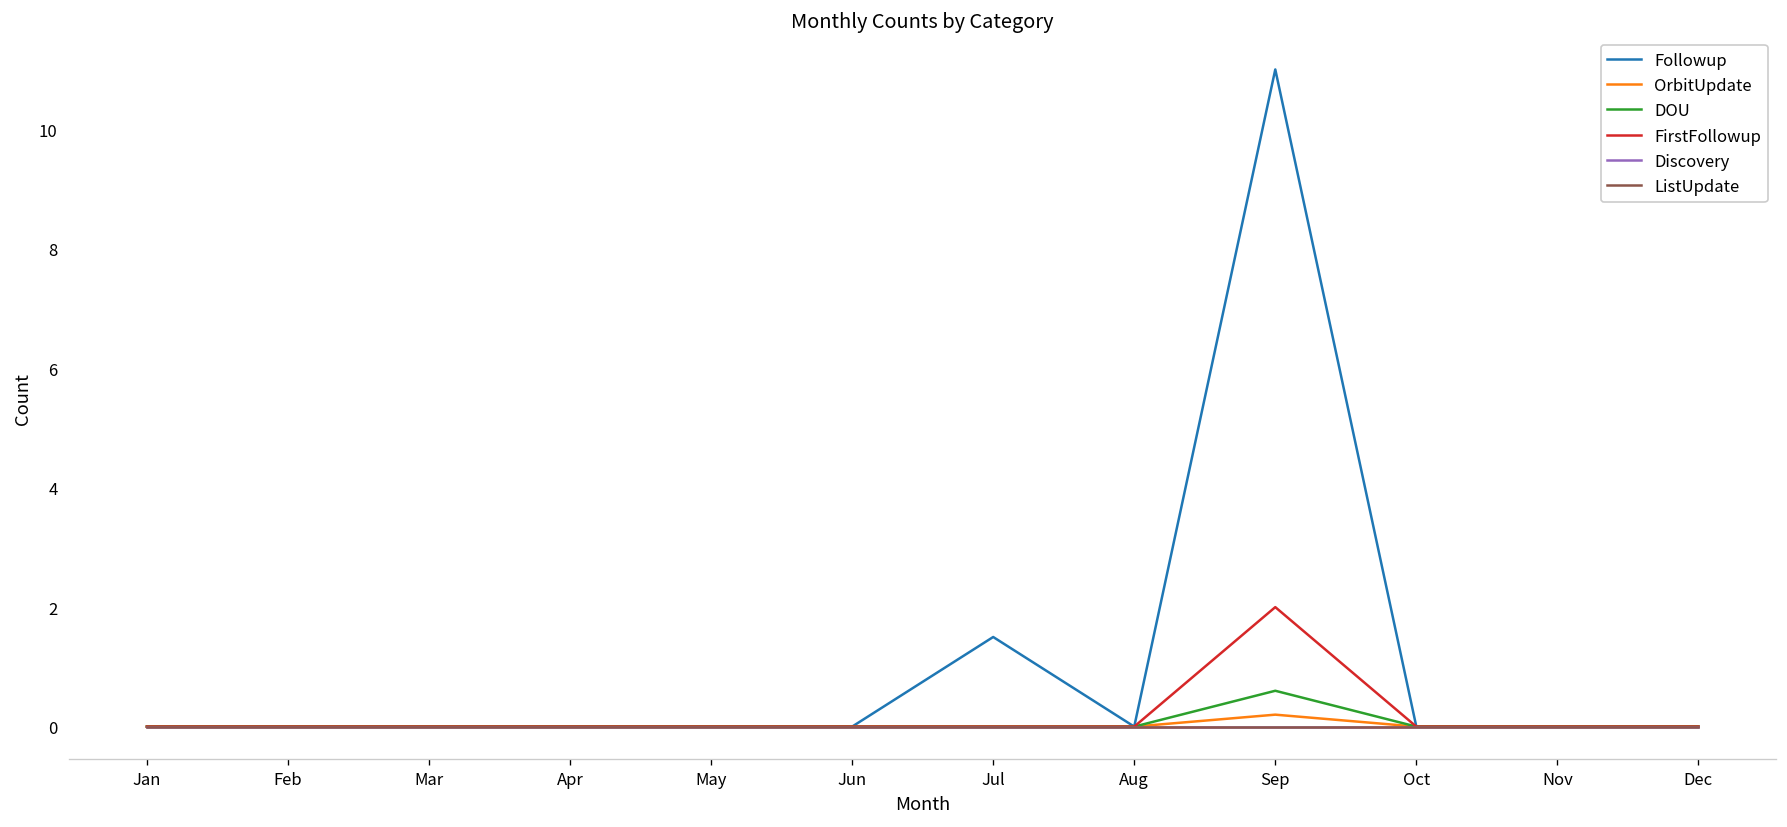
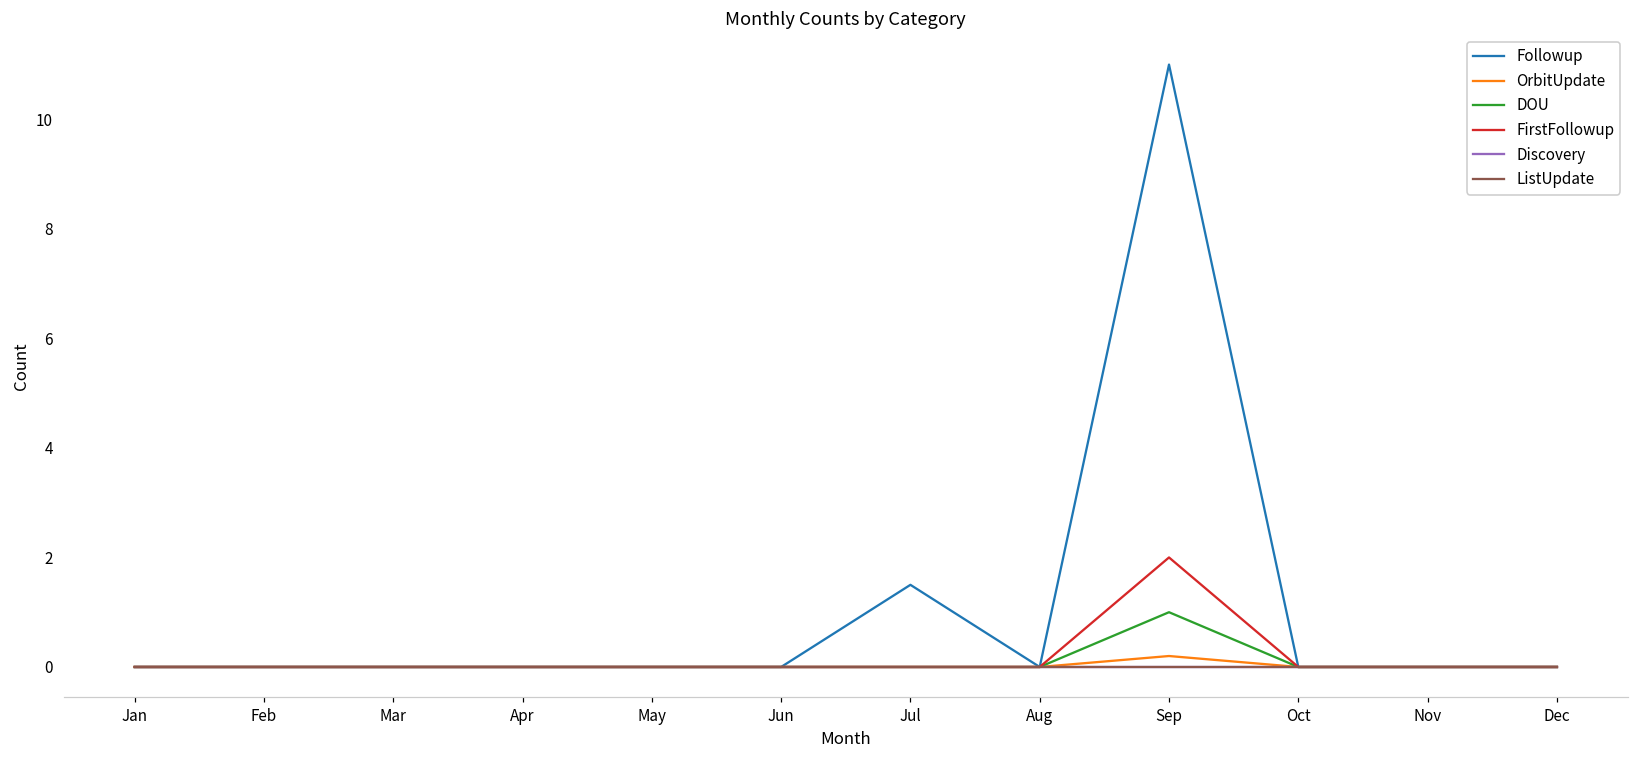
DOU, Sep: 0.6 -> 1.0
